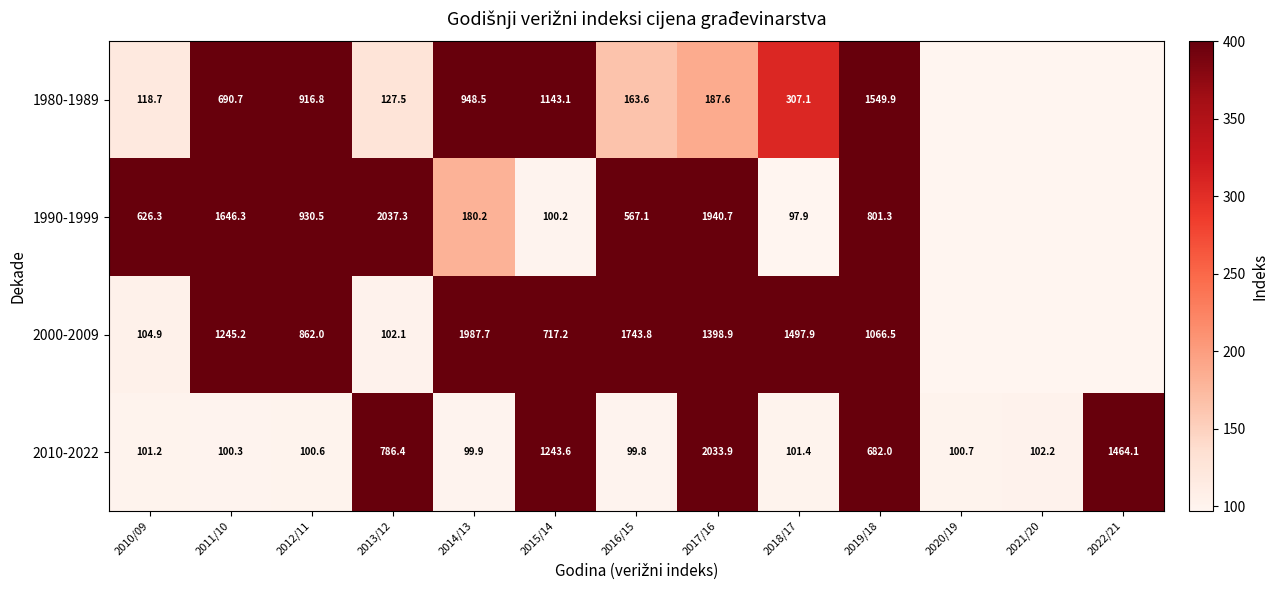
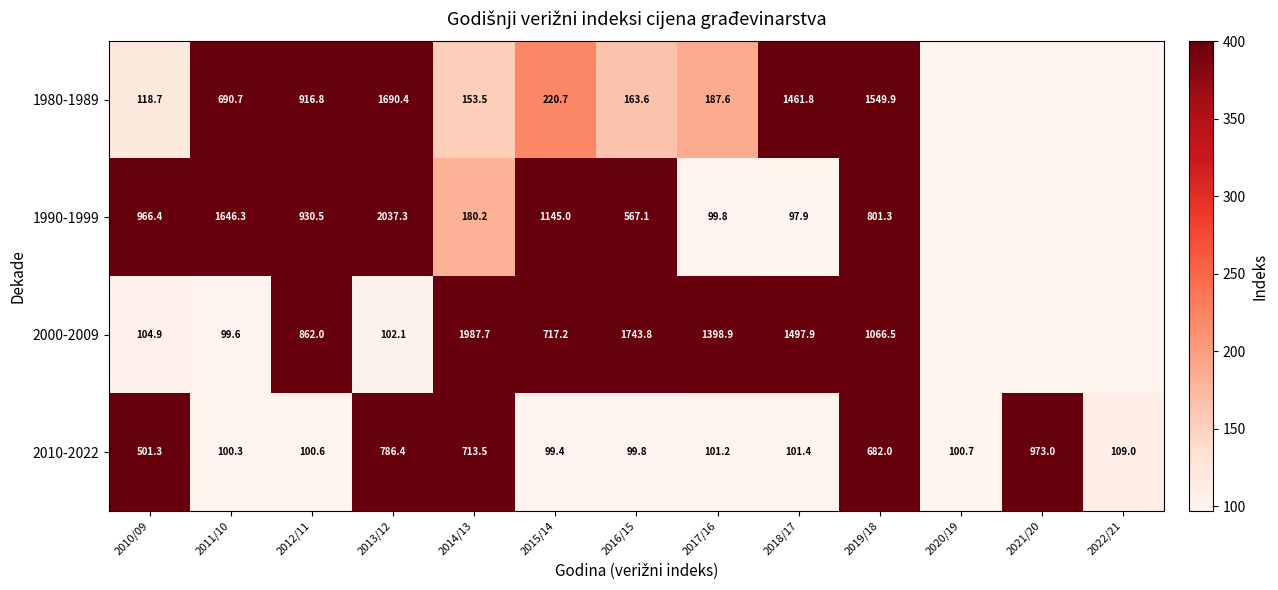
1980-1989, 2013/12: 127.5 -> 1690.4
1980-1989, 2014/13: 948.5 -> 153.5
1980-1989, 2015/14: 1143.1 -> 220.7
1980-1989, 2018/17: 307.1 -> 1461.8
1990-1999, 2010/09: 626.3 -> 966.4
1990-1999, 2015/14: 100.2 -> 1145.0
1990-1999, 2017/16: 1940.7 -> 99.8
2000-2009, 2011/10: 1245.2 -> 99.6
2010-2022, 2010/09: 101.2 -> 501.3
2010-2022, 2014/13: 99.9 -> 713.5
2010-2022, 2015/14: 1243.6 -> 99.4
2010-2022, 2017/16: 2033.9 -> 101.2
2010-2022, 2021/20: 102.2 -> 973.0
2010-2022, 2022/21: 1464.1 -> 109.0
